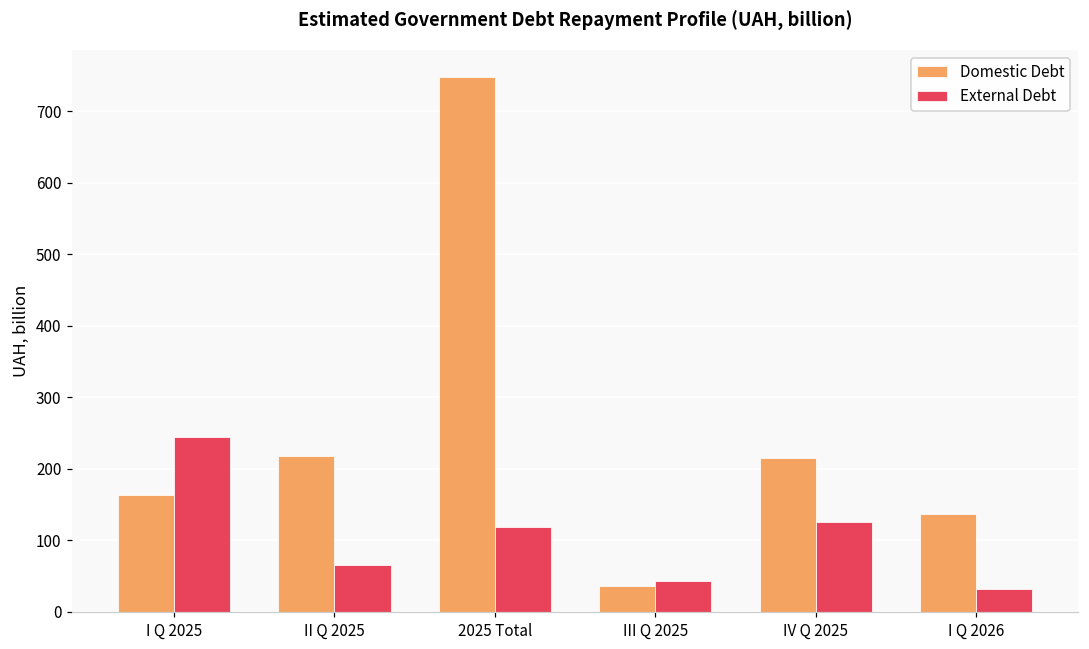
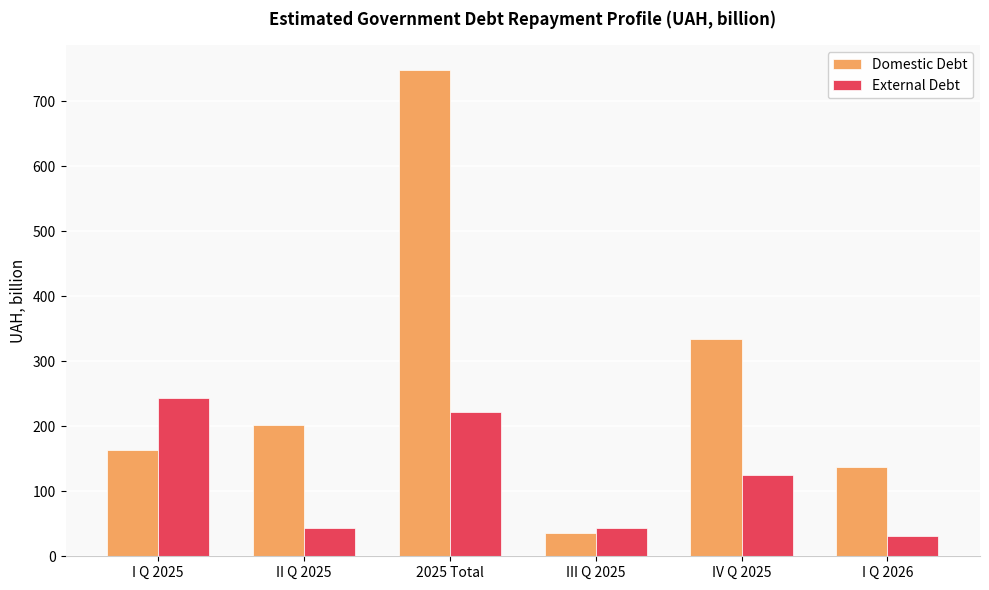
Domestic Debt, II Q 2025: 220 -> 200
External Debt, II Q 2025: 70 -> 40
External Debt, 2025 Total: 120 -> 220
Domestic Debt, IV Q 2025: 210 -> 330
